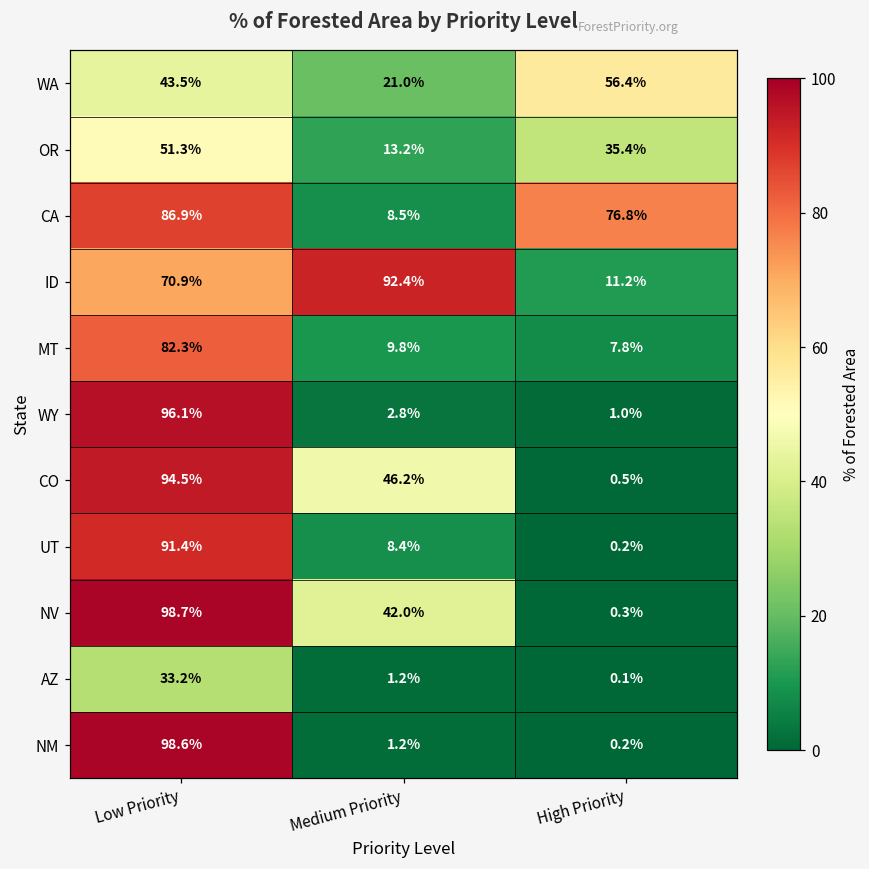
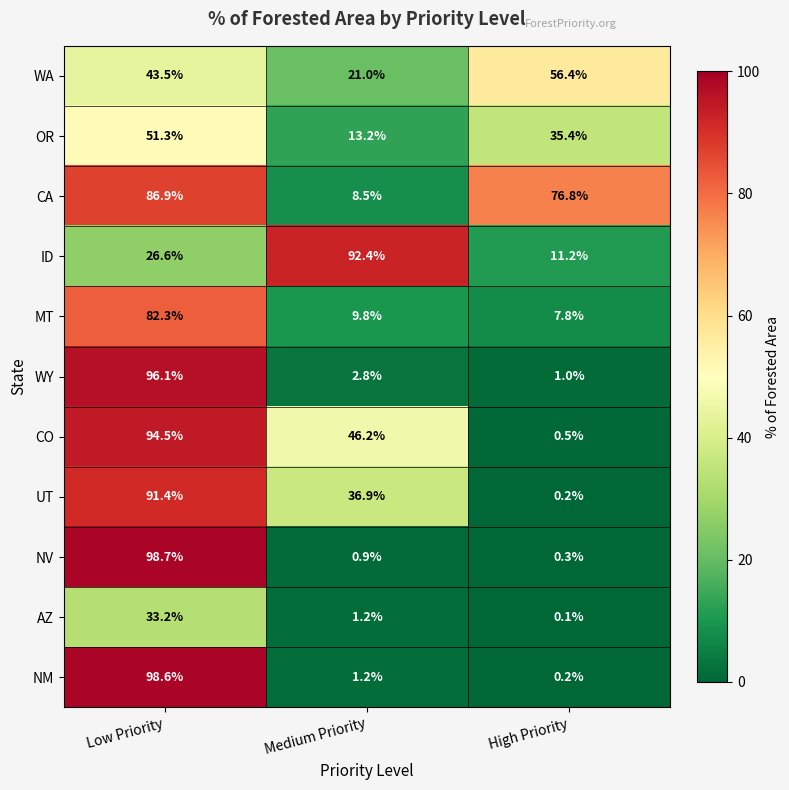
ID, Low Priority: 70.9% -> 26.6%
UT, Medium Priority: 8.4% -> 36.9%
NV, Medium Priority: 42.0% -> 0.9%
